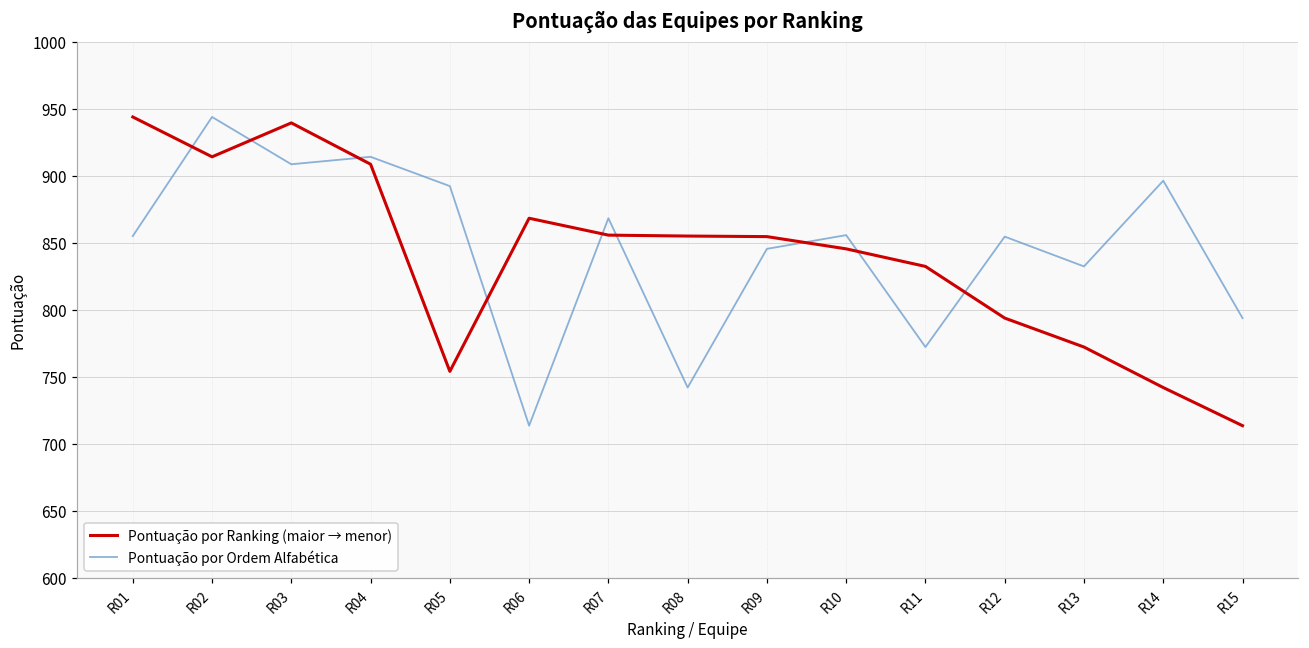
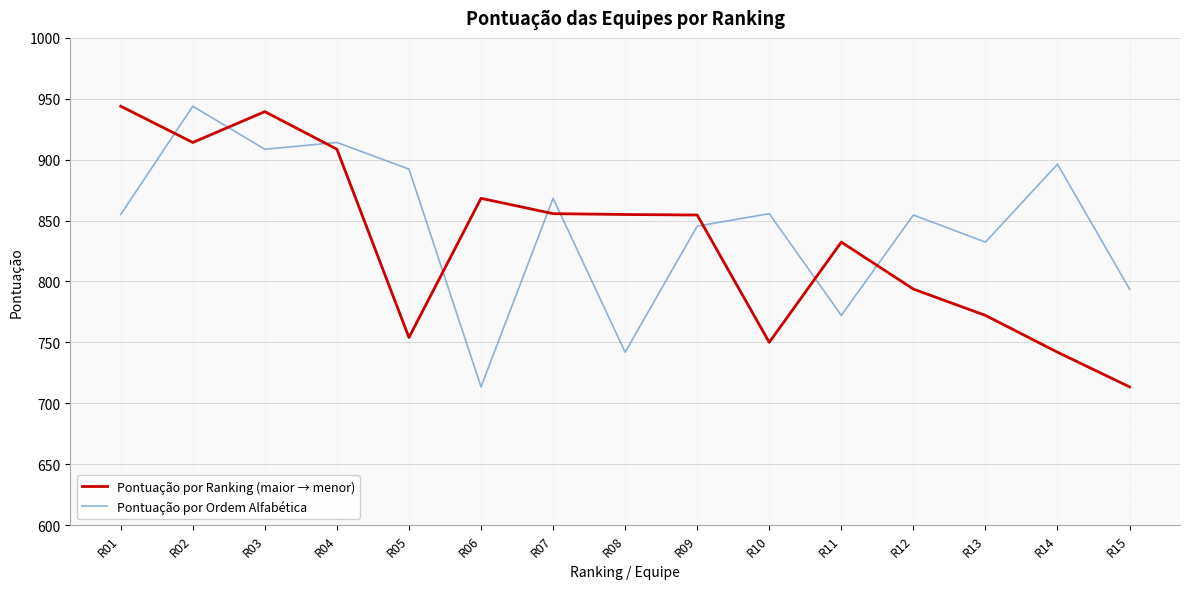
Pontuação por Ranking (maior → menor), R10: 845 -> 750
